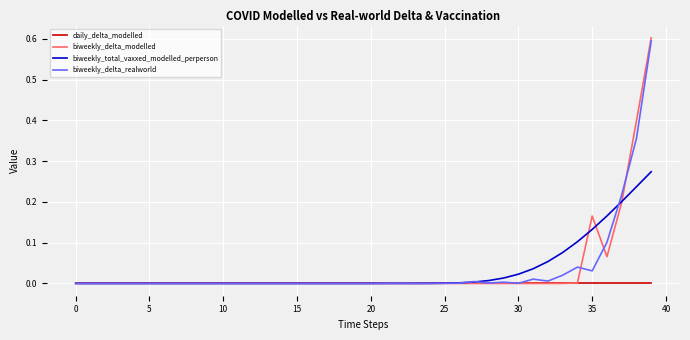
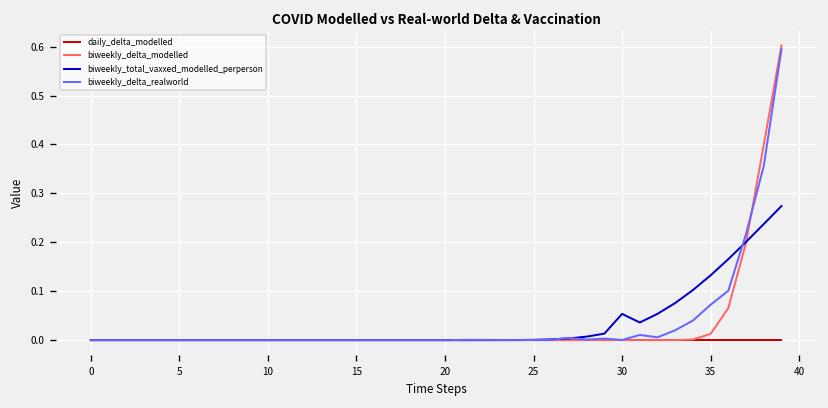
biweekly_total_vaxxed_modelled_perperson, 30: 0.02 -> 0.05
biweekly_delta_modelled, 35: 0.17 -> 0.01
biweekly_delta_realworld, 35: 0.03 -> 0.07
